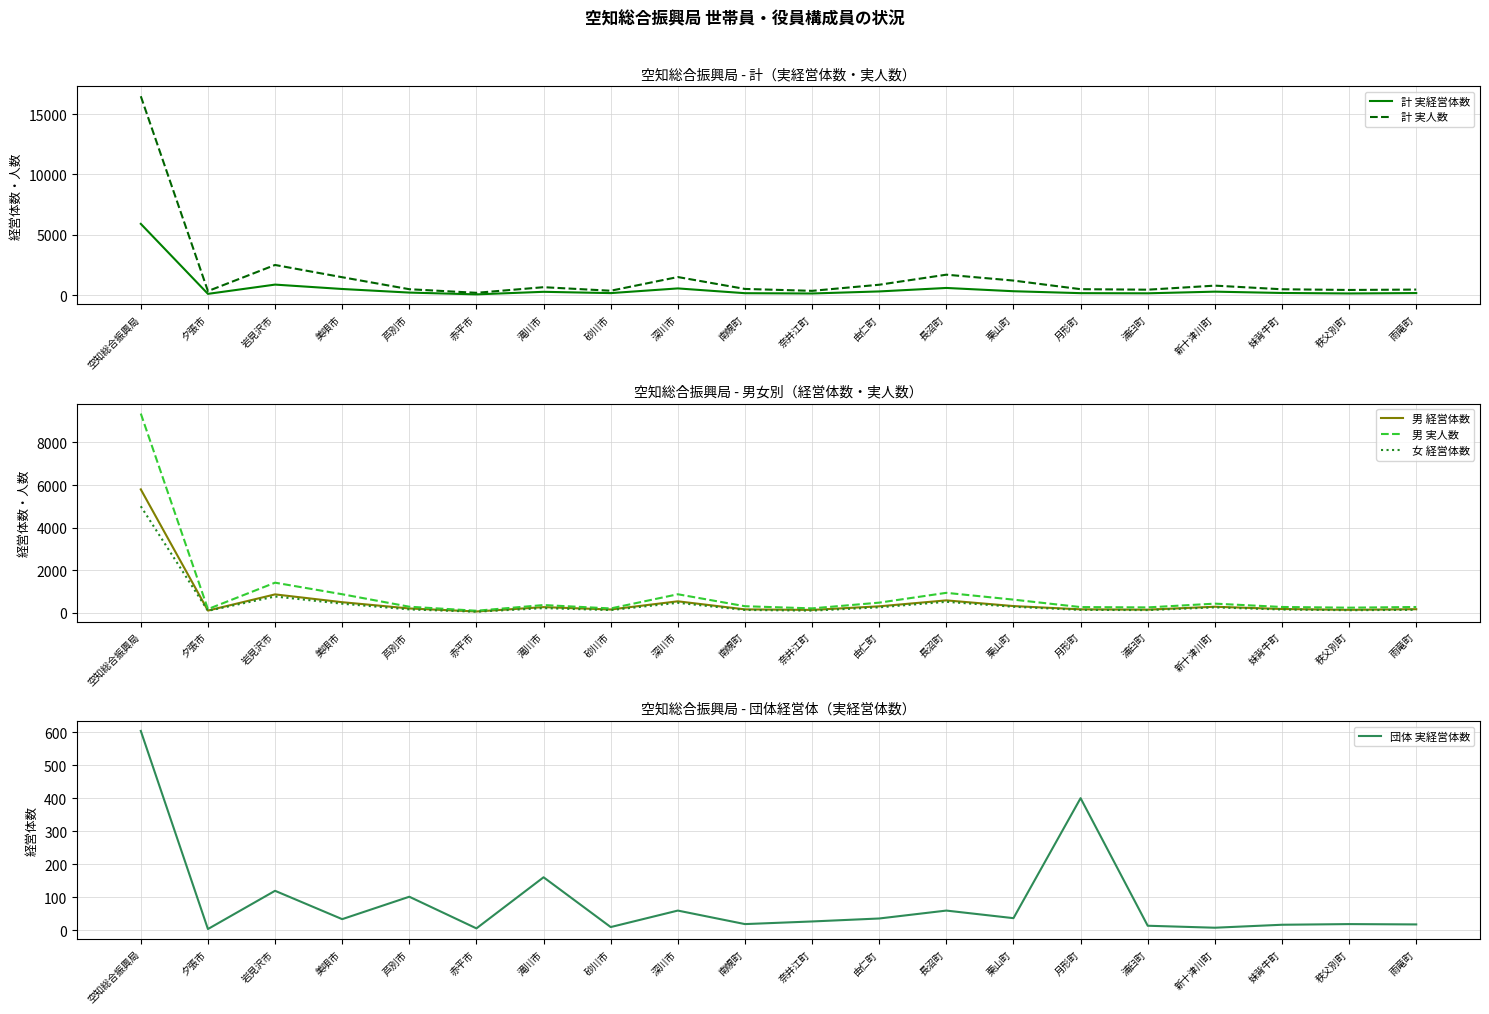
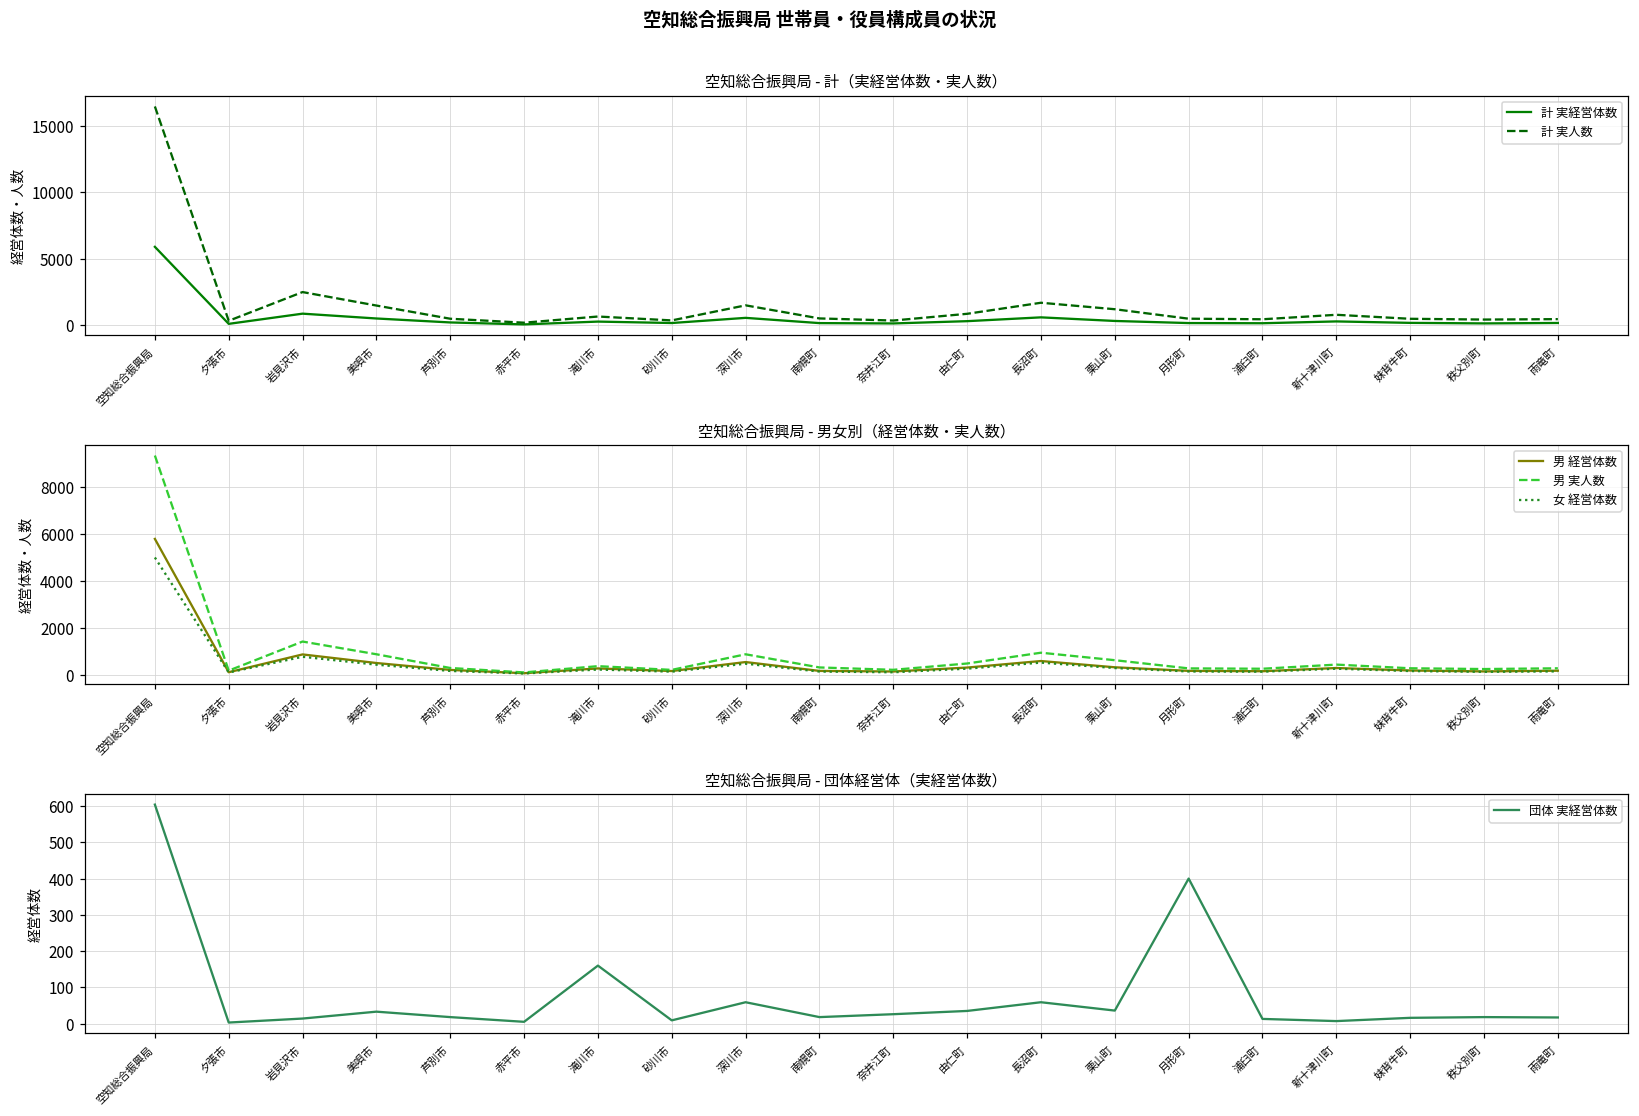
空知総合振興局 - 団体経営体（実経営体数）, 岩見沢市: 120 -> 10
空知総合振興局 - 団体経営体（実経営体数）, 芦別市: 100 -> 20
